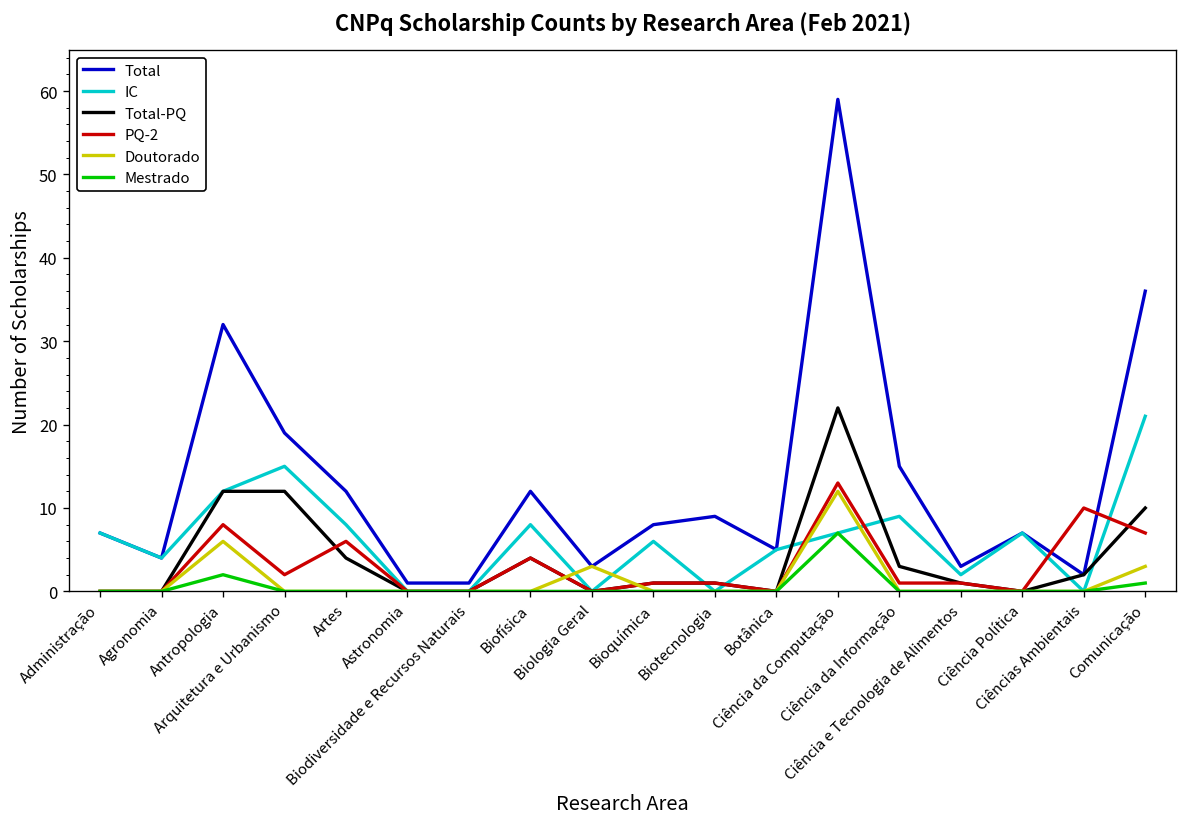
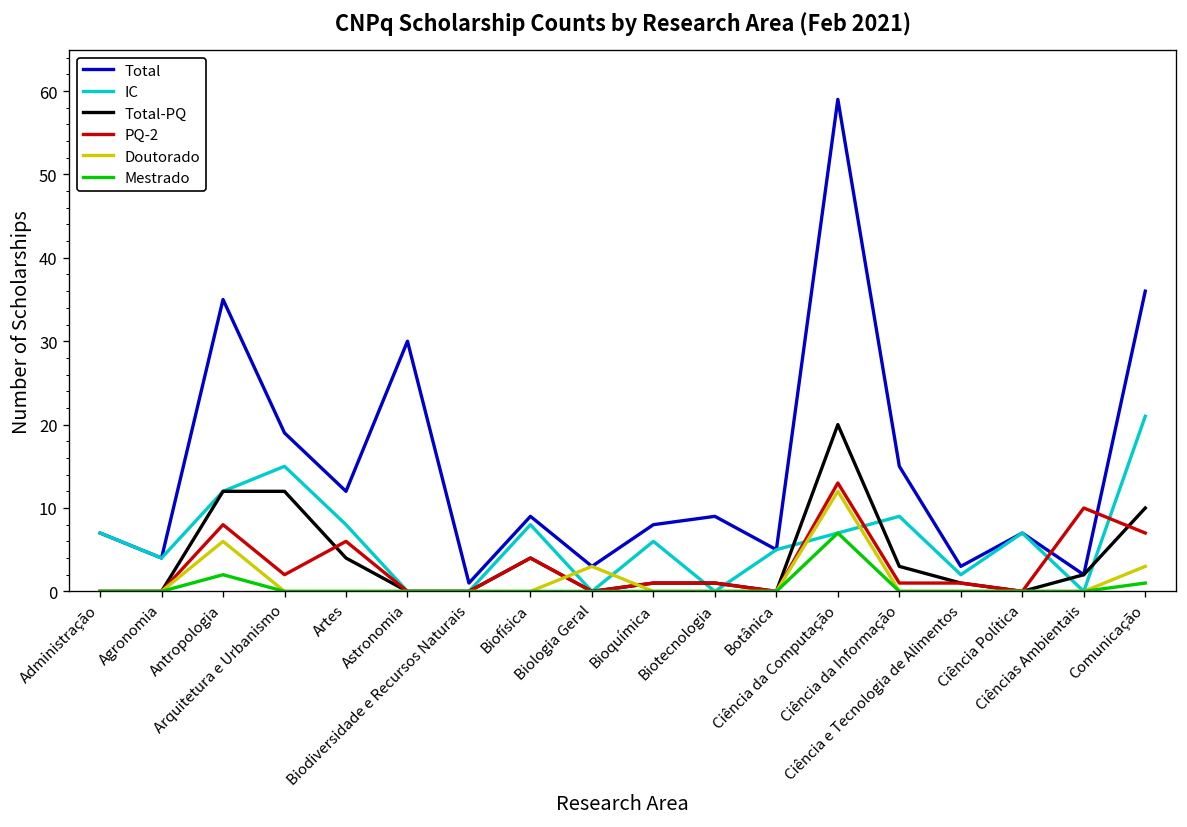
Total, Antropologia: 32 -> 35
Total, Astronomia: 1 -> 30
Total, Biofísica: 12 -> 9
Total-PQ, Ciência da Computação: 22 -> 20
